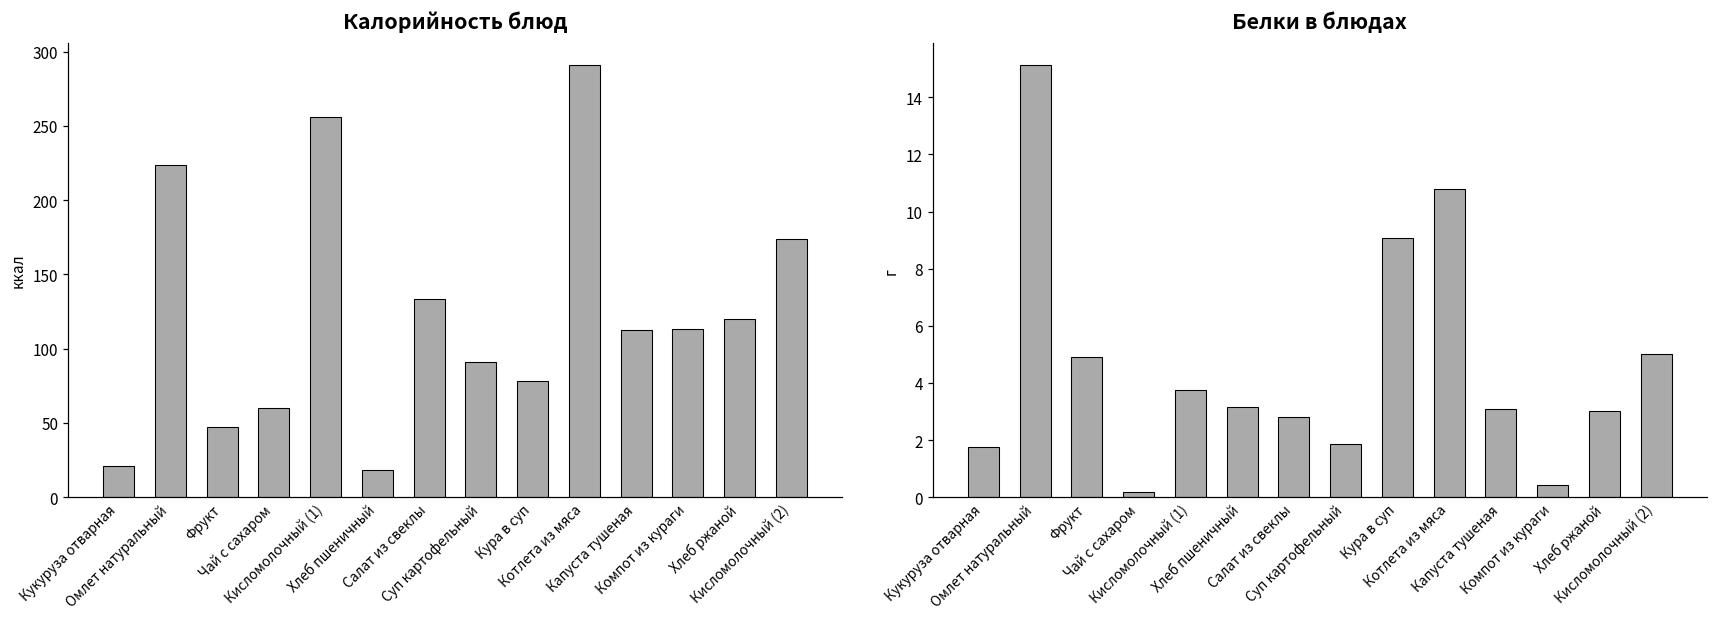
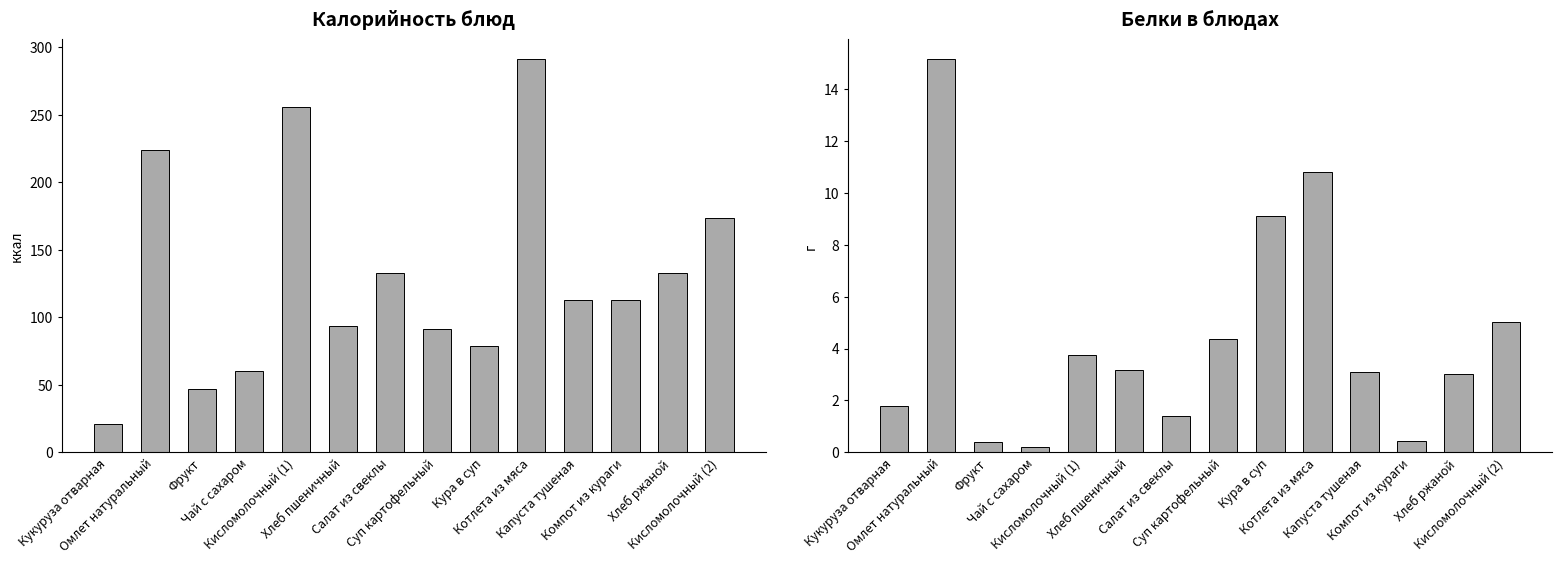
Калорийность блюд, Хлеб пшеничный: 18 -> 94
Калорийность блюд, Хлеб ржаной: 120 -> 133
Белки в блюдах, Фрукт: 4.9 -> 0.4
Белки в блюдах, Салат из свеклы: 2.8 -> 1.4
Белки в блюдах, Суп картофельный: 1.9 -> 4.4
